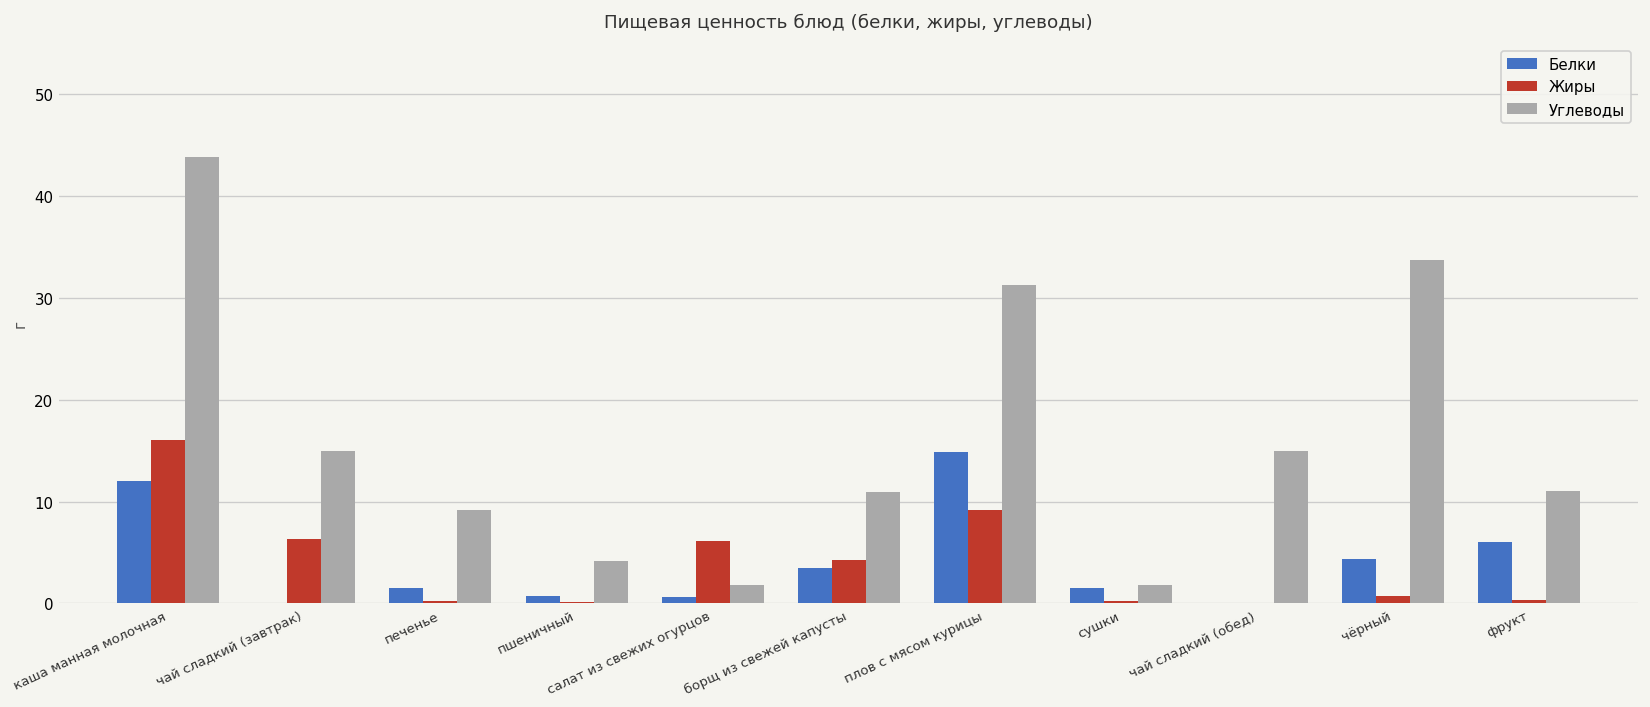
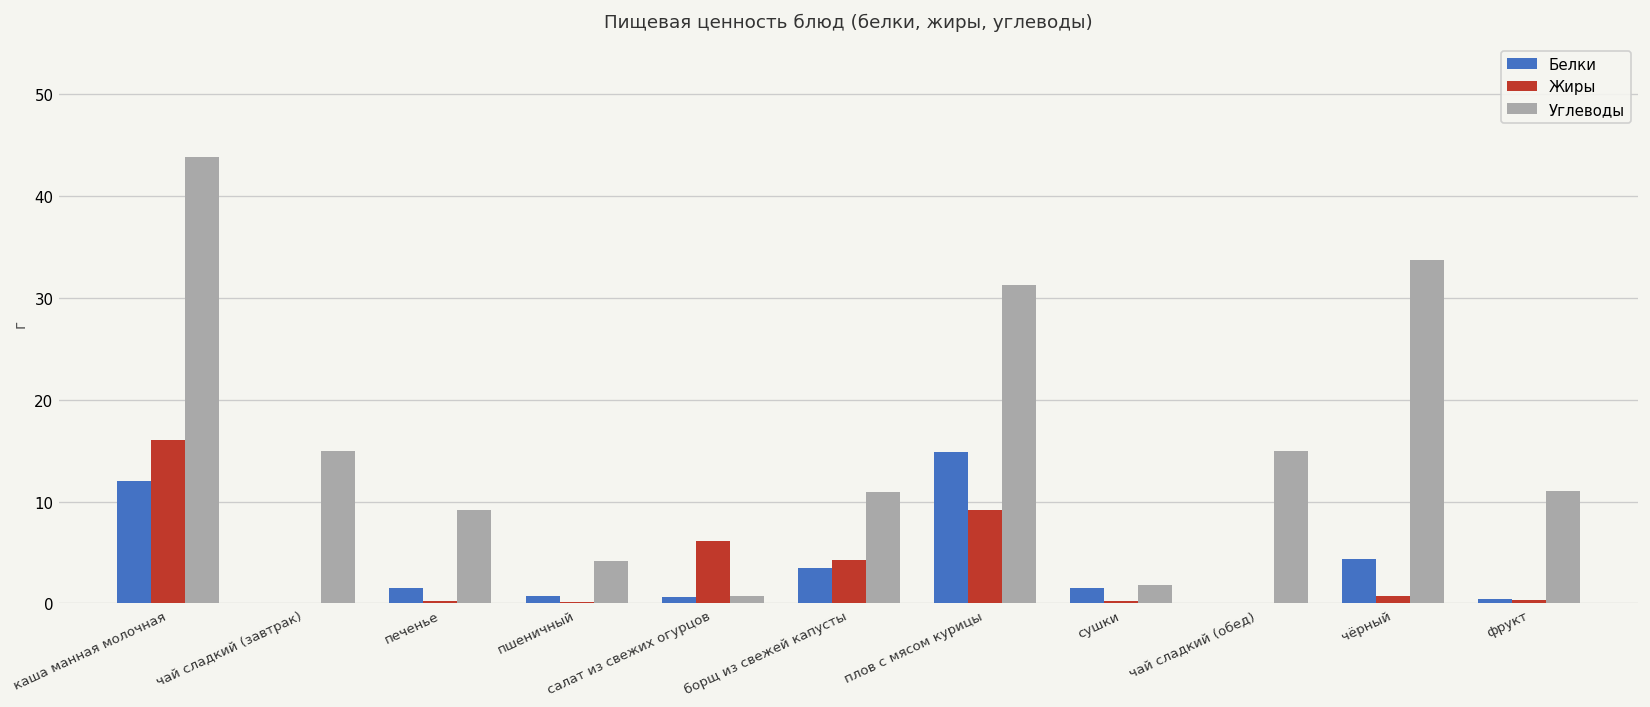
Жиры, чай сладкий (завтрак): 6 -> 0
Углеводы, салат из свежих огурцов: 2 -> 1
Белки, фрукт: 6 -> 0
